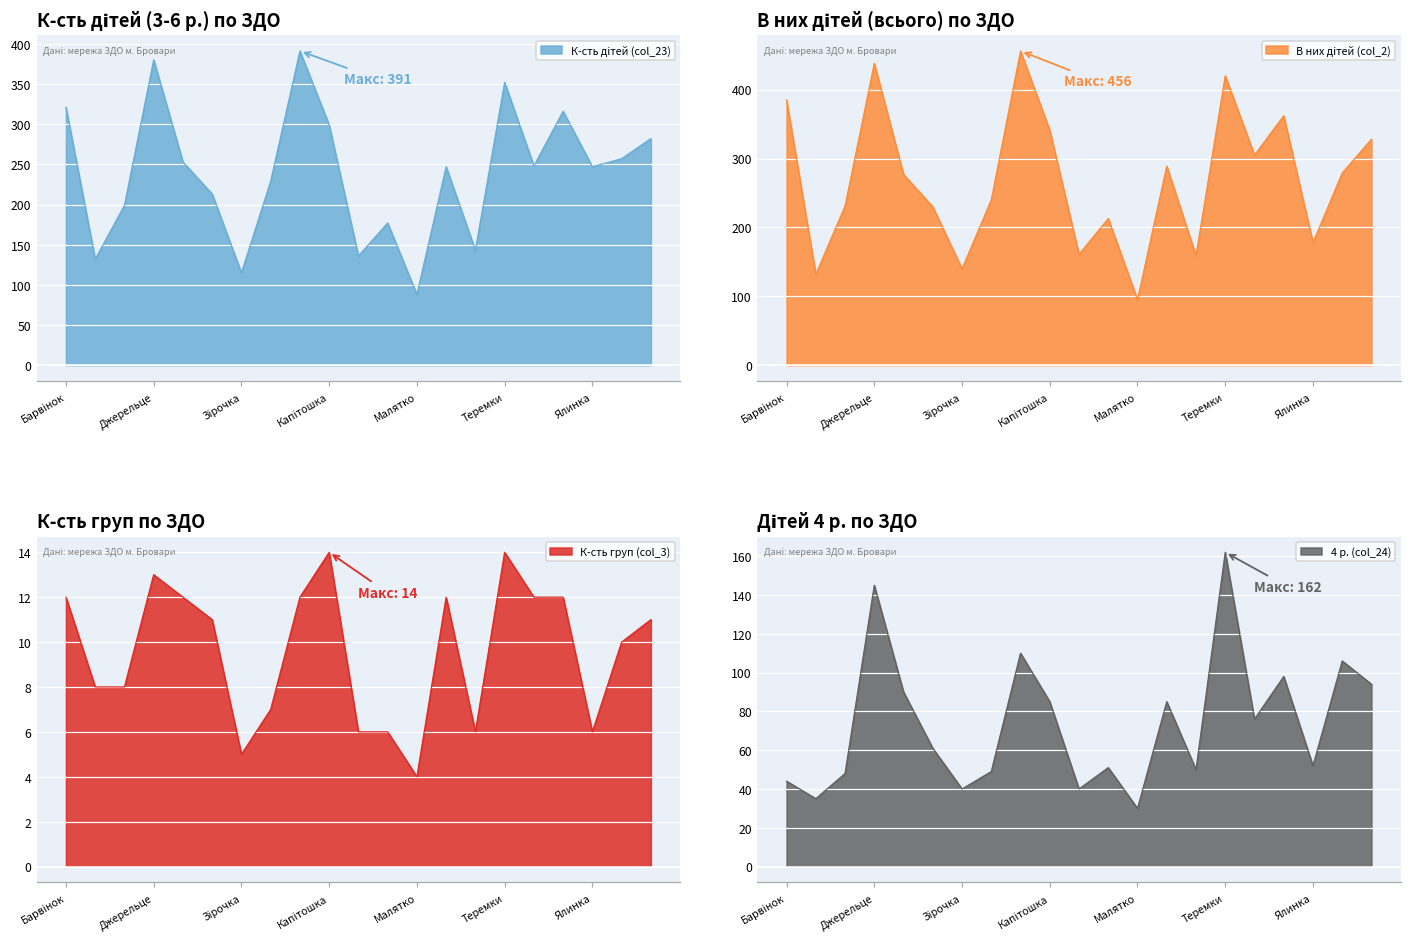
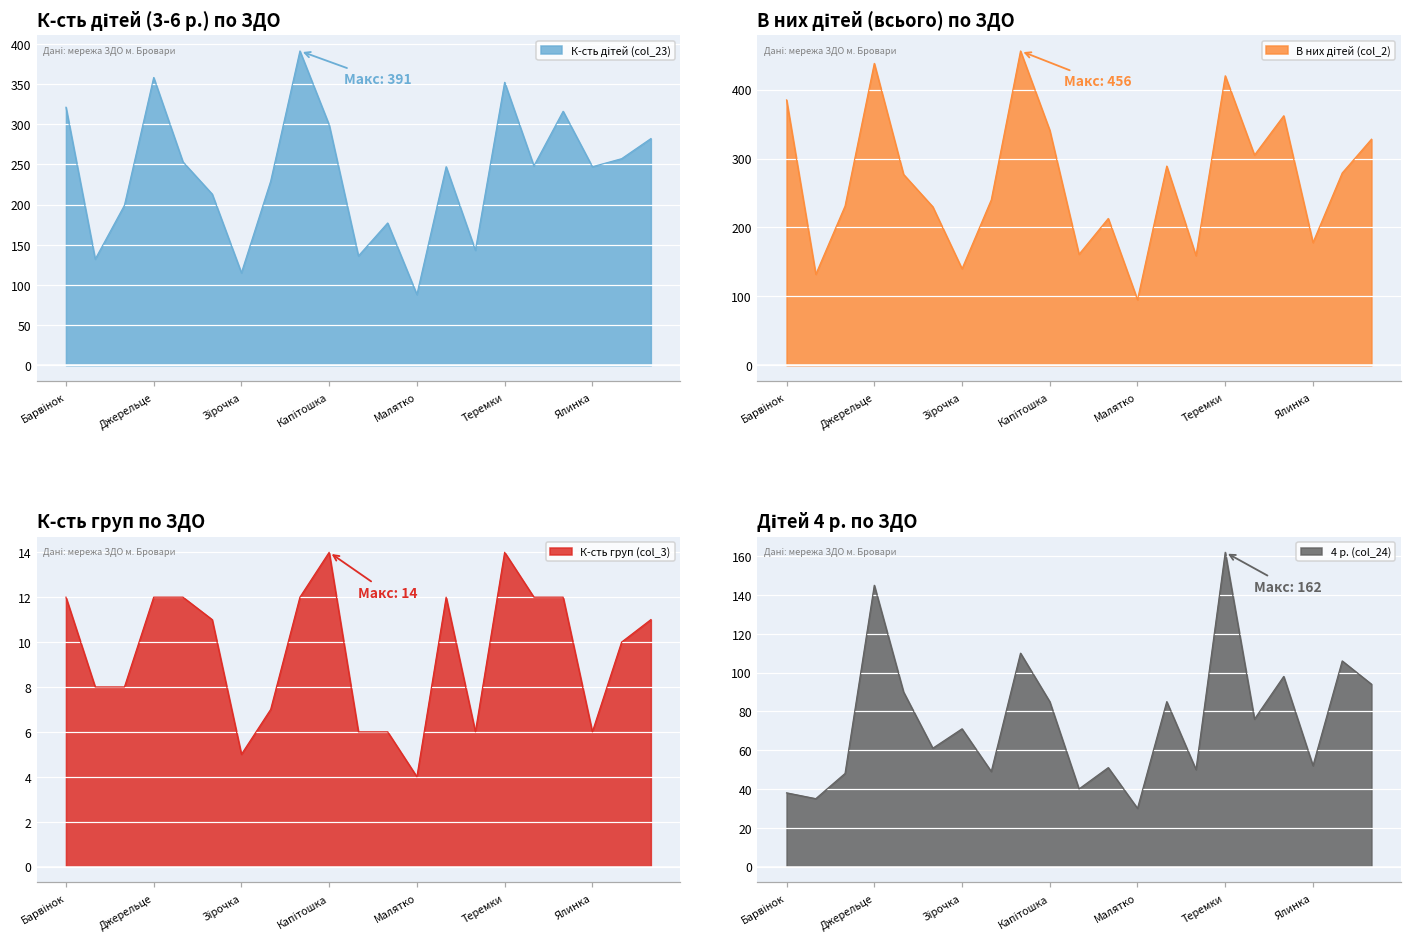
К-сть дітей (3-6 р.) по ЗДО, Джерельце: 380 -> 360
К-сть груп по ЗДО, Джерельце: 13 -> 12
Дітей 4 р. по ЗДО, Барвінок: 44 -> 38
Дітей 4 р. по ЗДО, Зірочка: 40 -> 71
